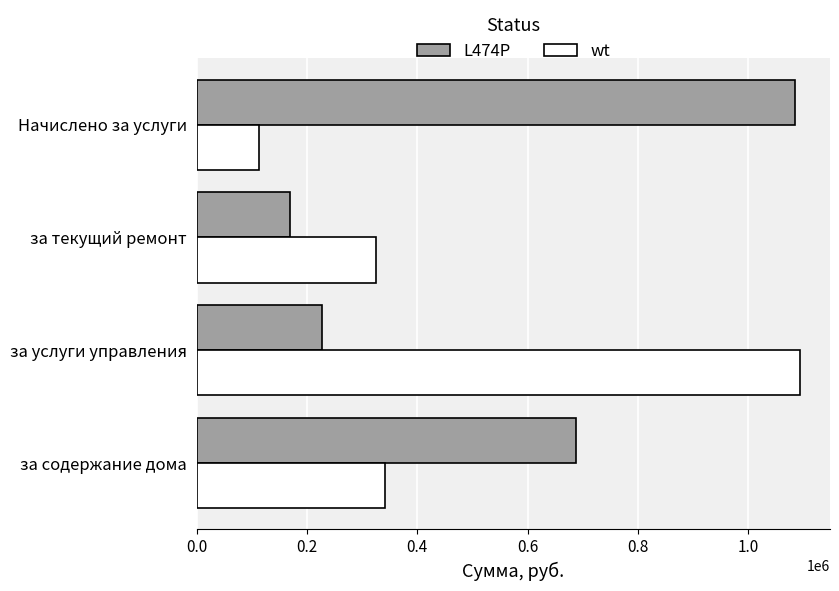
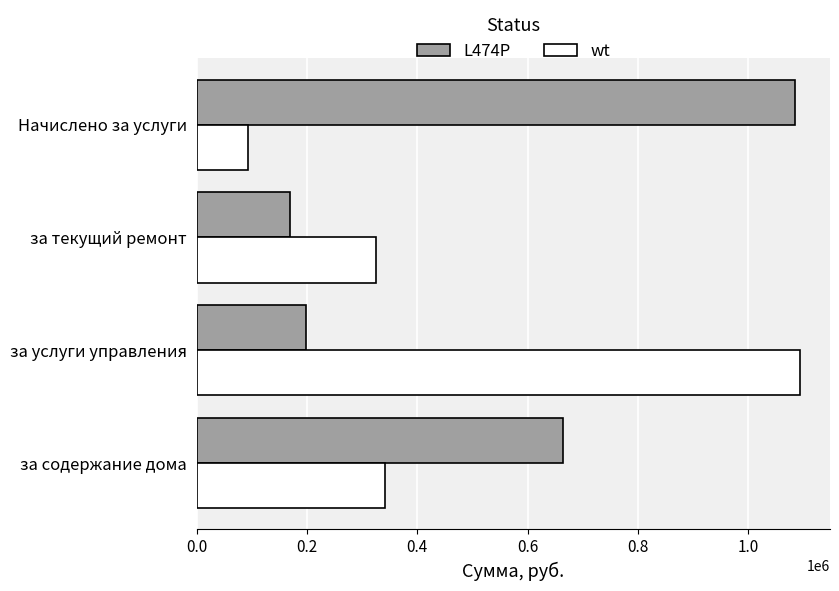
wt, Начислено за услуги: 110000 -> 90000
L474P, за услуги управления: 230000 -> 200000
L474P, за содержание дома: 690000 -> 660000
